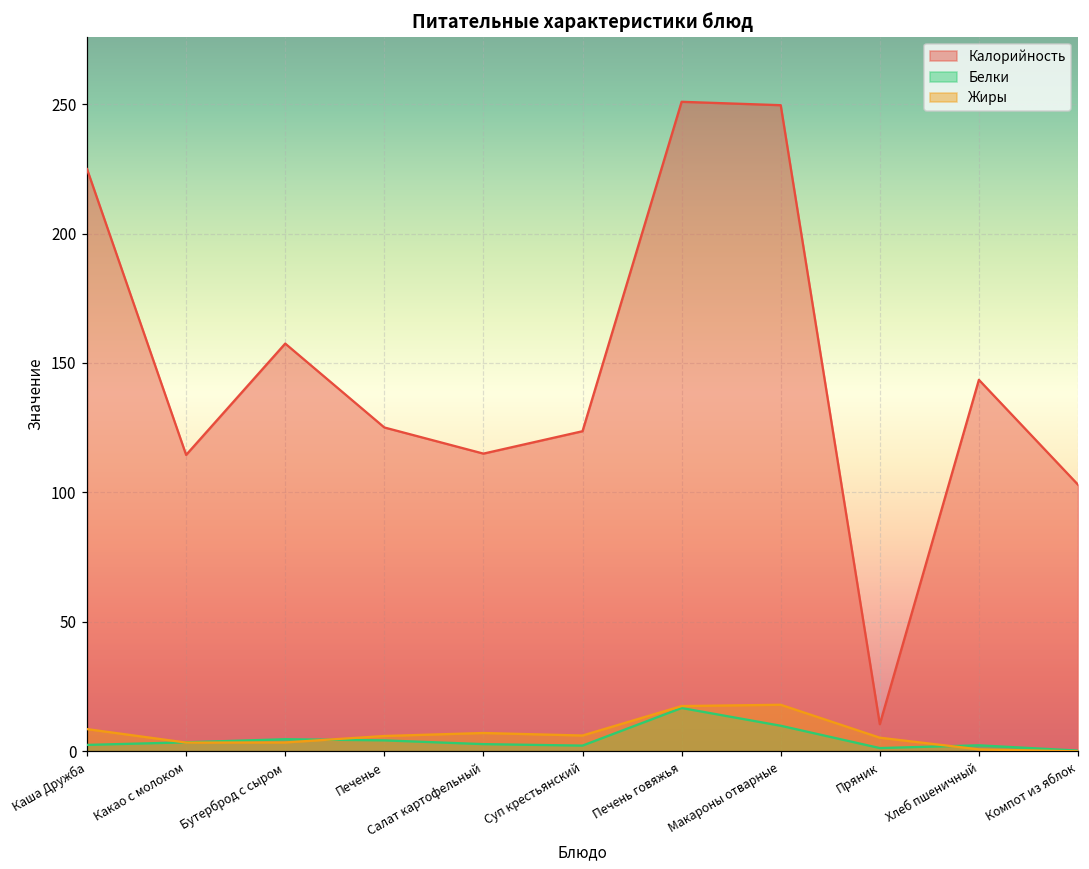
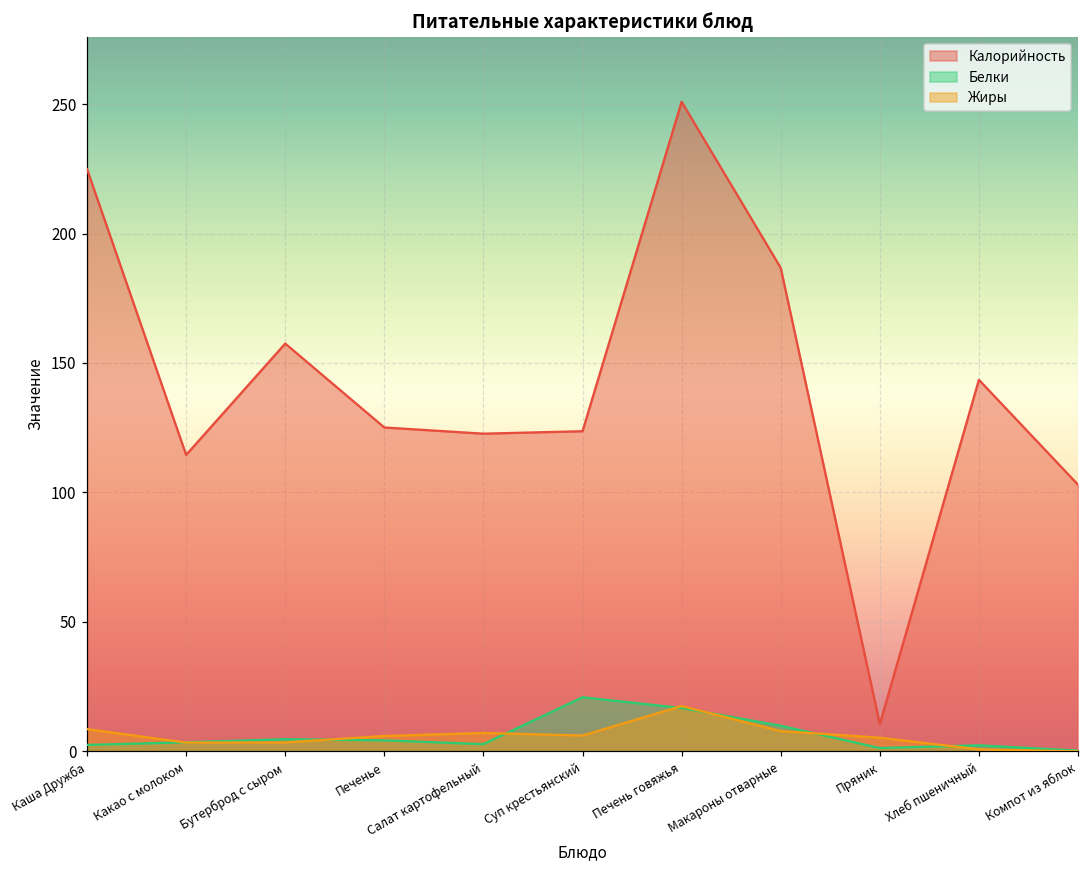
Калорийность, Салат картофельный: 115 -> 123
Белки, Суп крестьянский: 2 -> 21
Калорийность, Макароны отварные: 250 -> 187
Жиры, Макароны отварные: 18 -> 8
